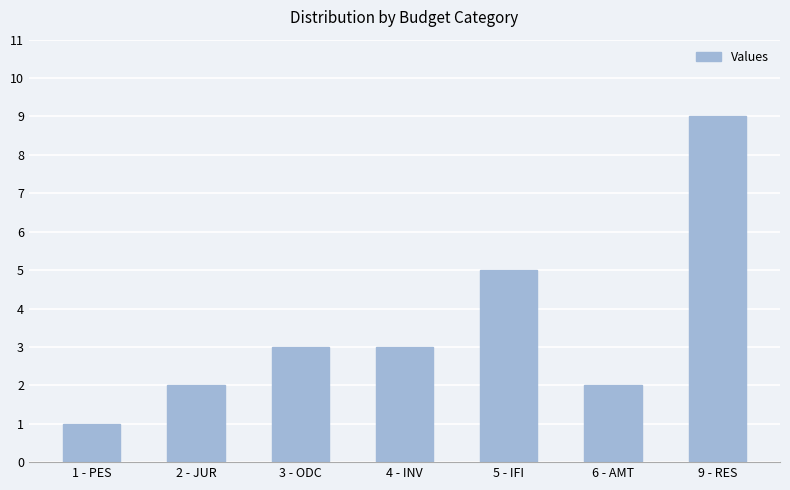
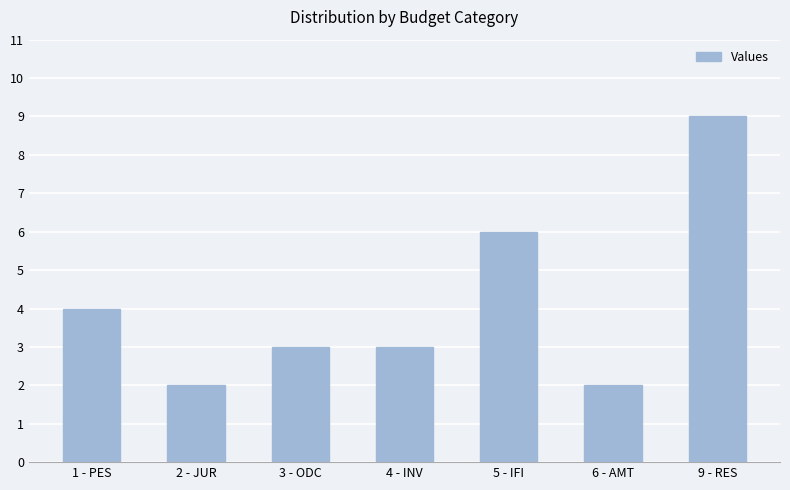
1 - PES: 1 -> 4
5 - IFI: 5 -> 6
